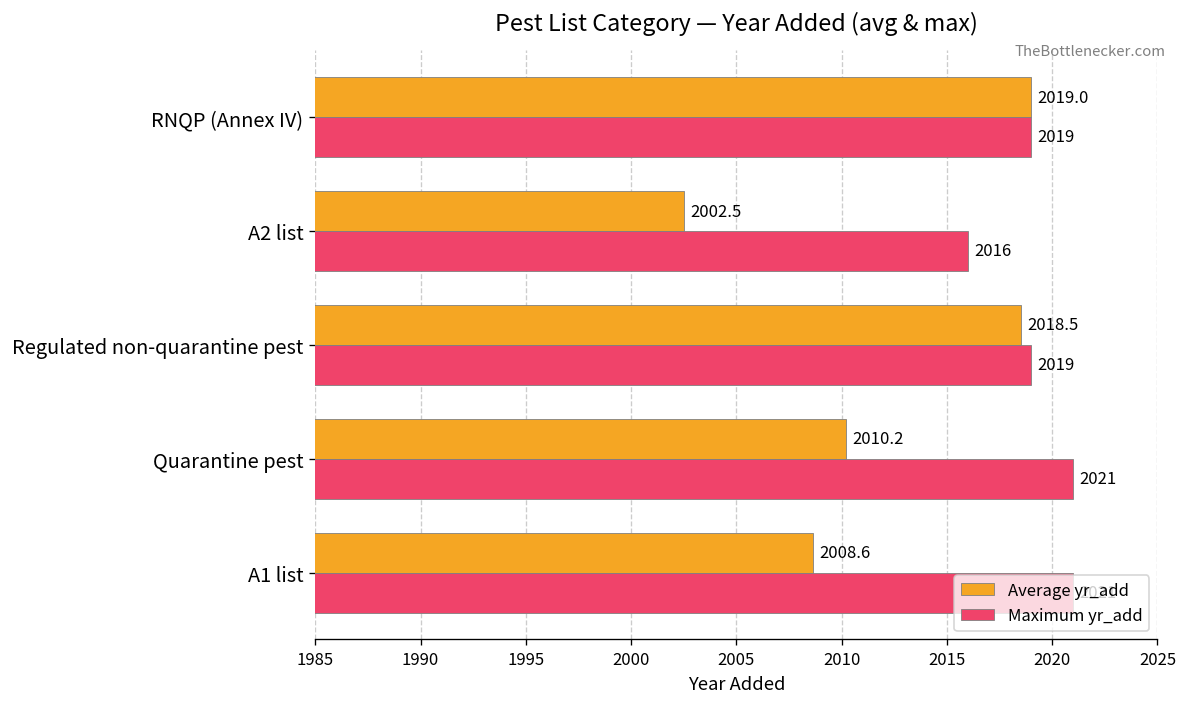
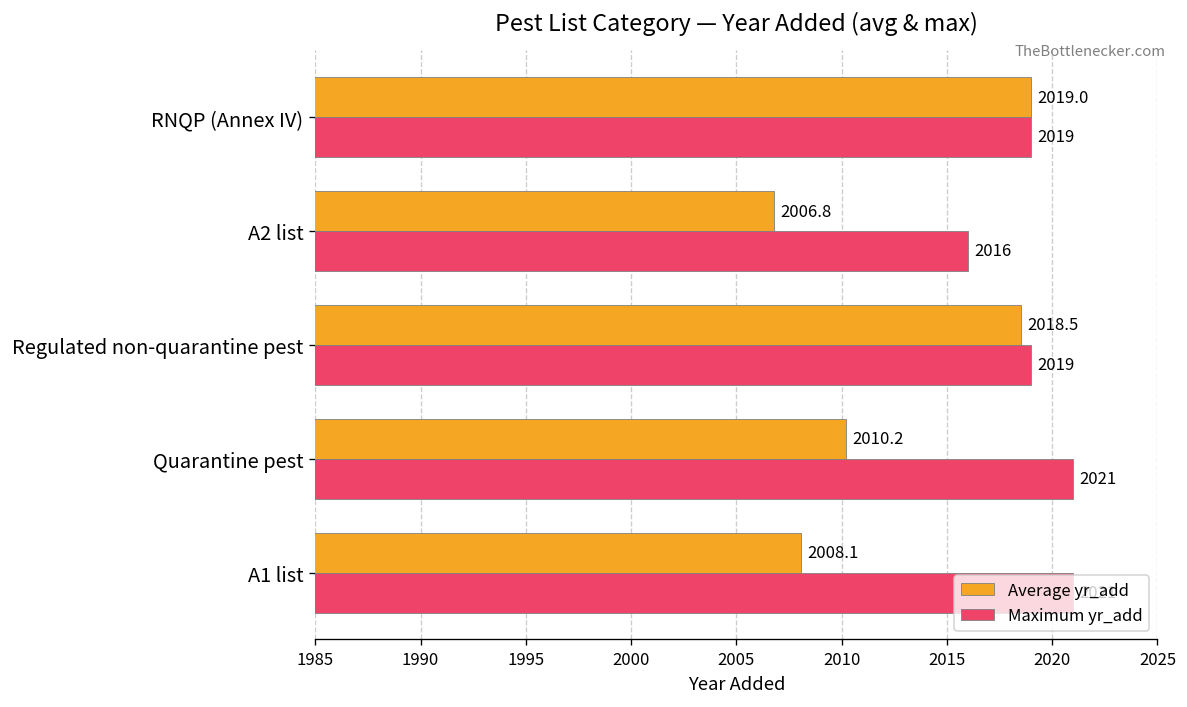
Average yr_add, A2 list: 2002.5 -> 2006.8
Average yr_add, A1 list: 2008.6 -> 2008.1
